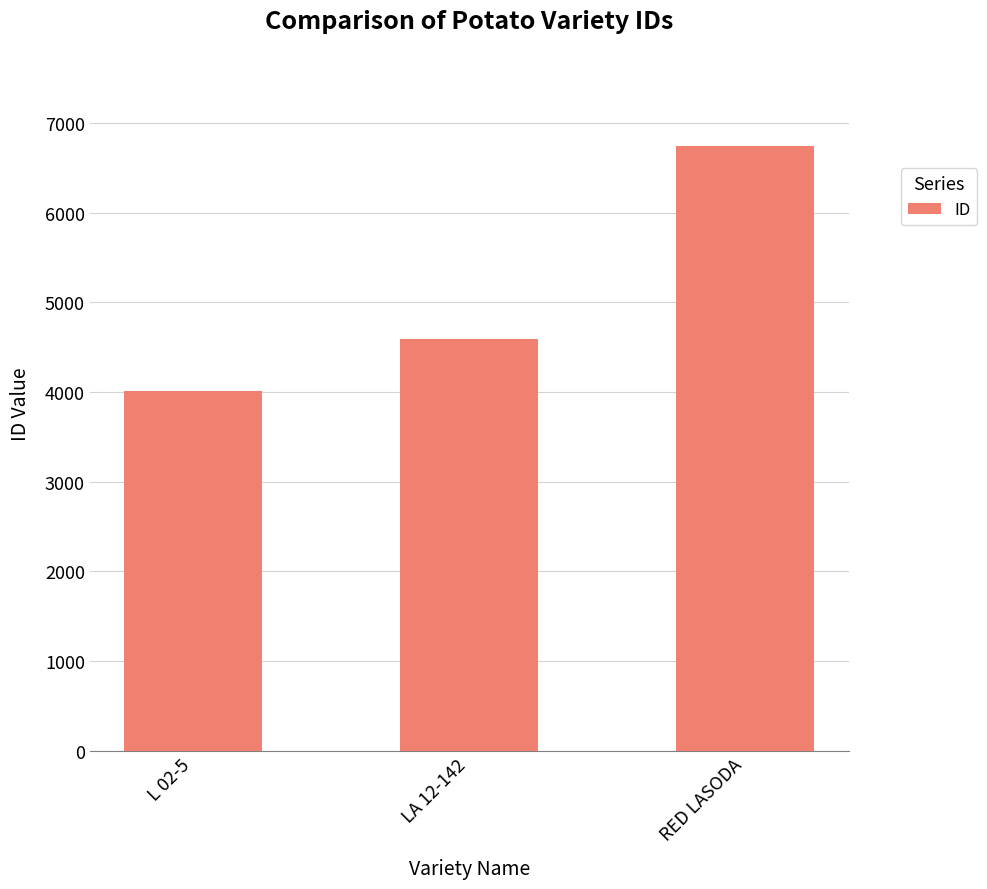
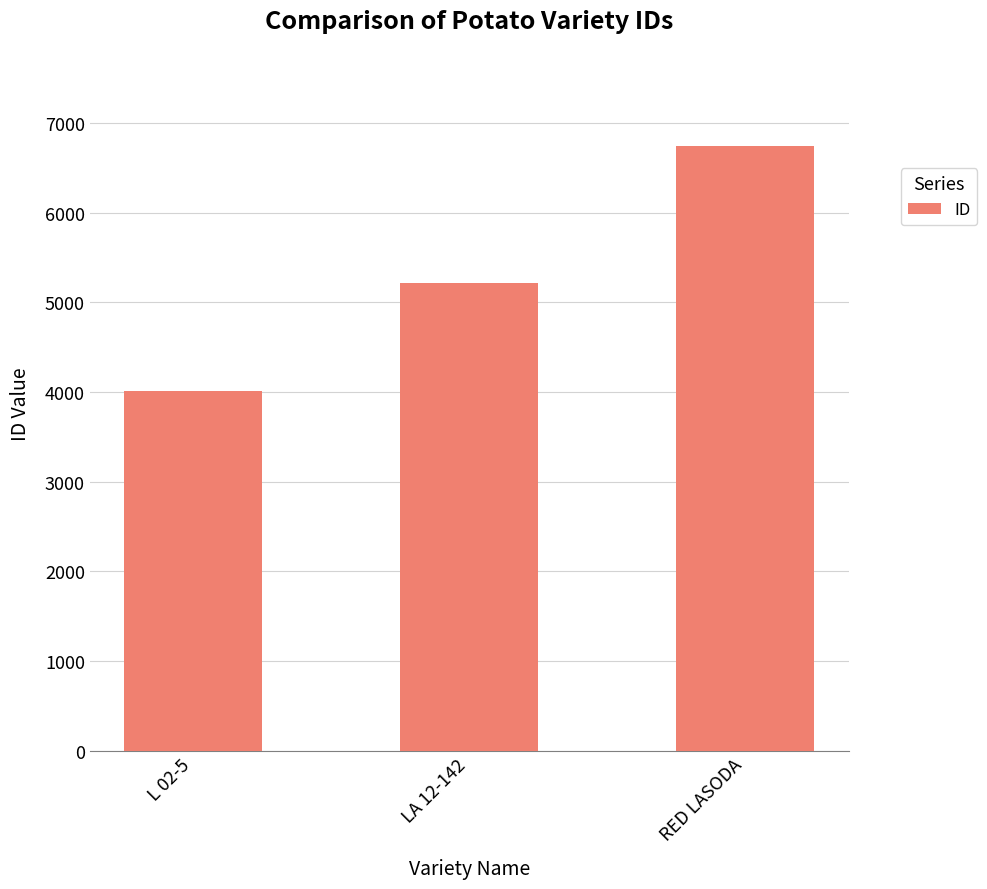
LA 12-142: 4600 -> 5200
